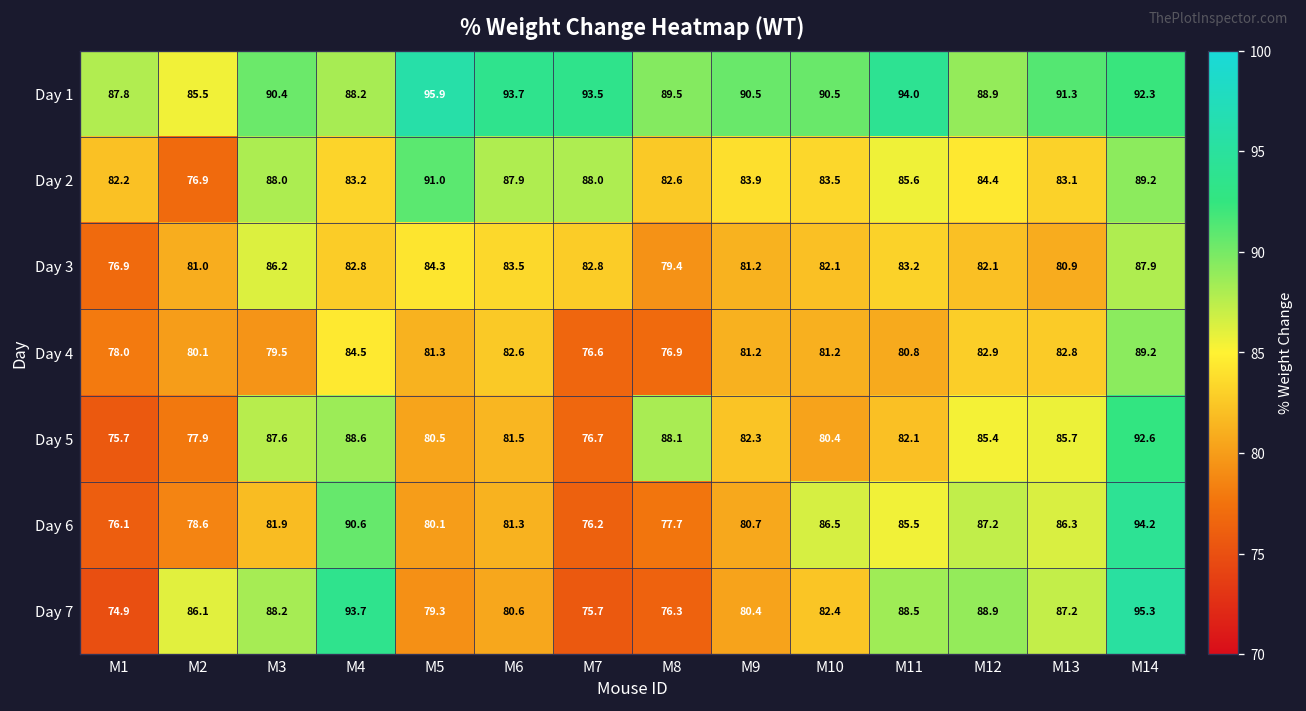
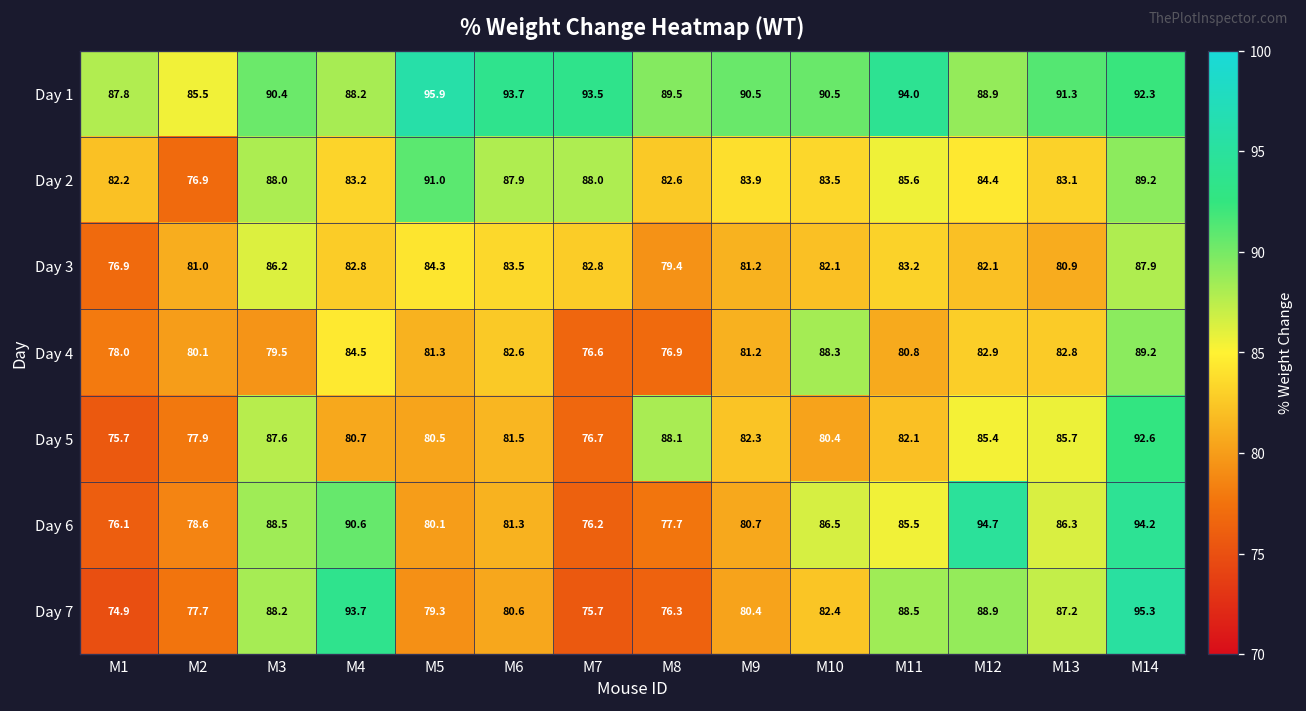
Day 4, M10: 81.2 -> 88.3
Day 5, M4: 88.6 -> 80.7
Day 6, M3: 81.9 -> 88.5
Day 6, M12: 87.2 -> 94.7
Day 7, M2: 86.1 -> 77.7
